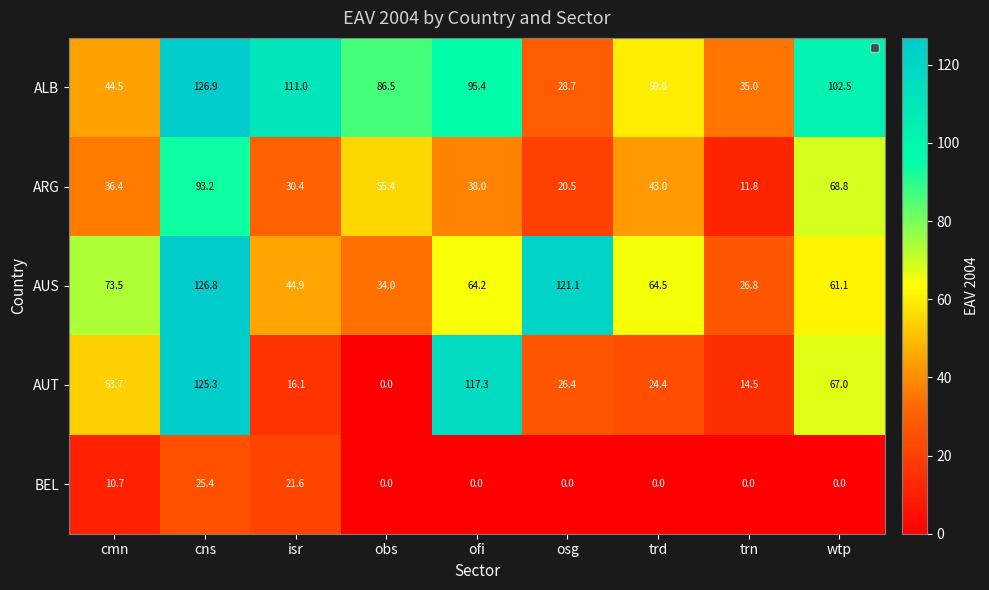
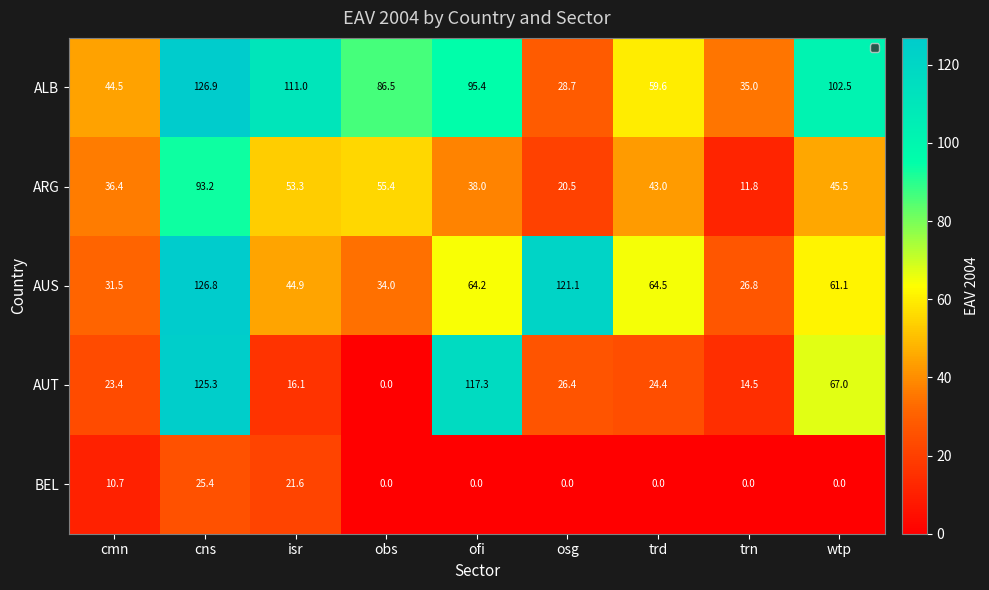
ARG, isr: 30.4 -> 53.3
ARG, wtp: 68.8 -> 45.5
AUS, cmn: 73.5 -> 31.5
AUT, cmn: 53.7 -> 23.4
